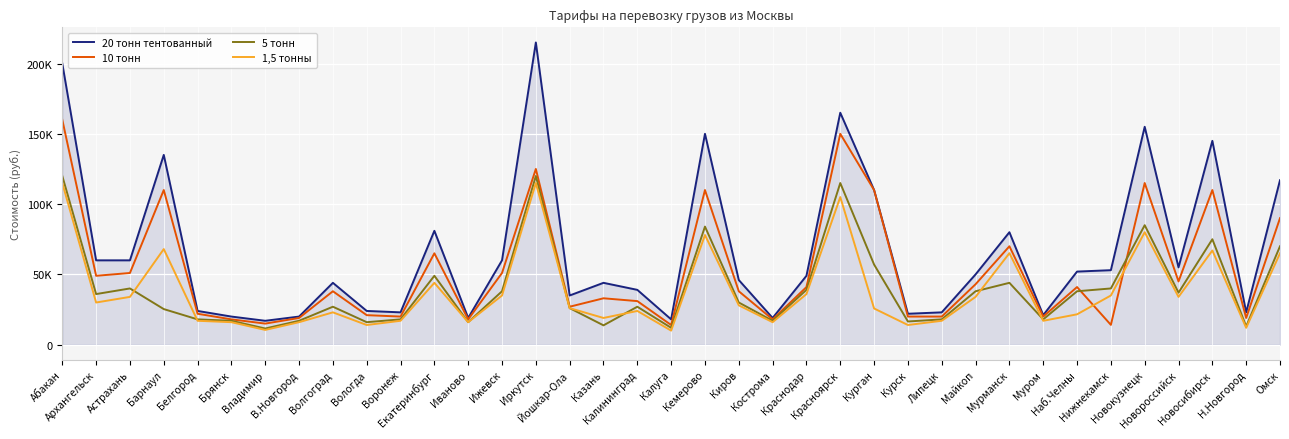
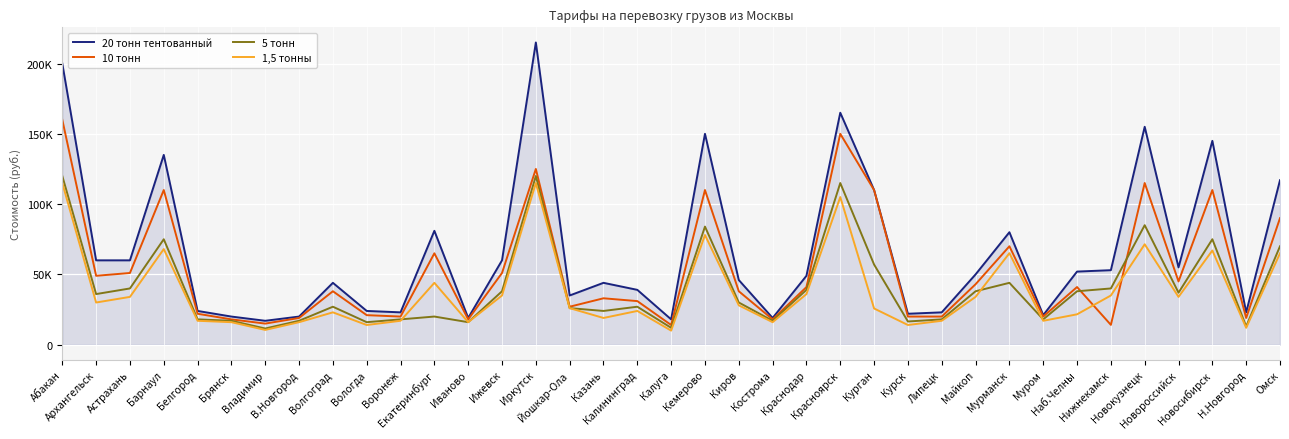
5 тонн, Барнаул: 25000 -> 75000
5 тонн, Екатеринбург: 49000 -> 20000
5 тонн, Казань: 14000 -> 24000
1,5 тонны, Новокузнецк: 80000 -> 71000
